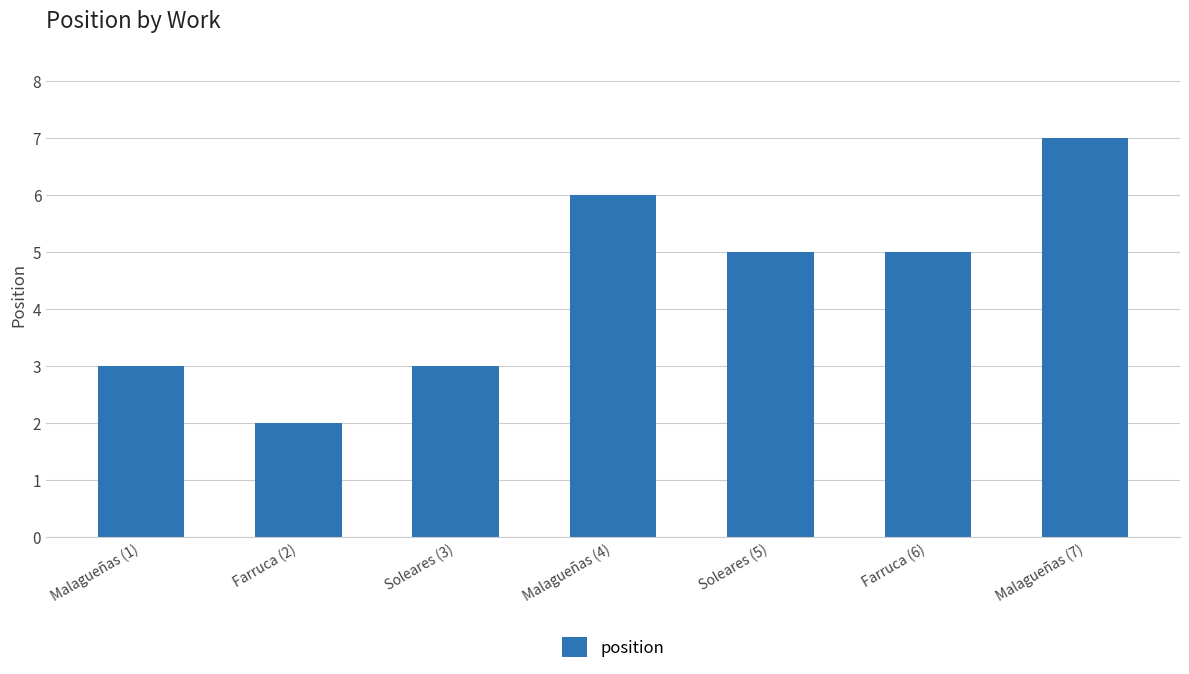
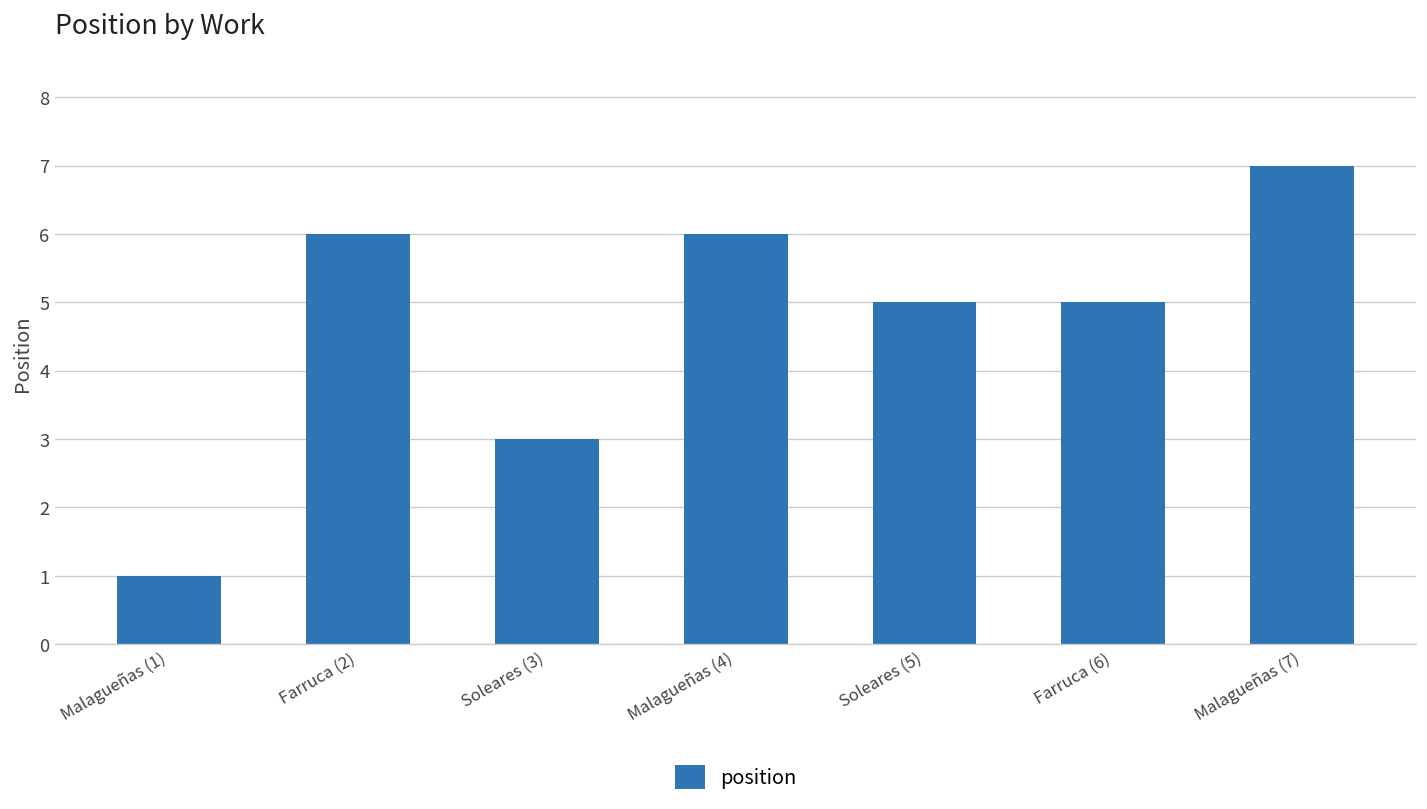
Malagueñas (1): 3 -> 1
Farruca (2): 2 -> 6
